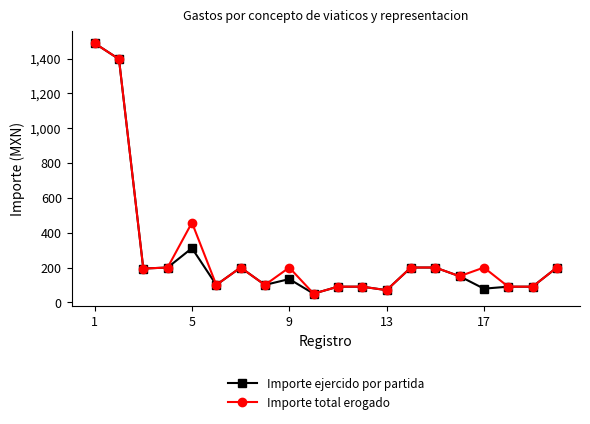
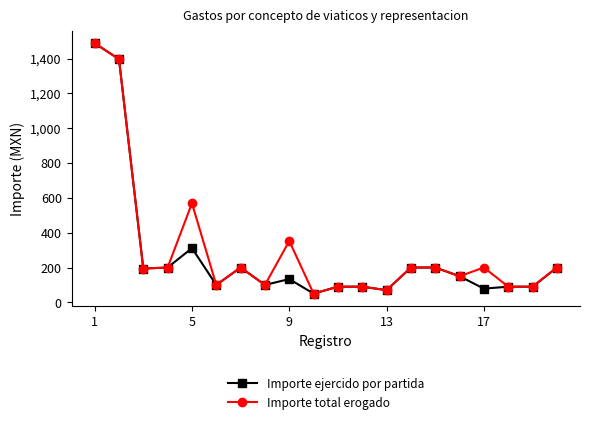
Importe total erogado, 5: 460 -> 570
Importe total erogado, 9: 200 -> 350
